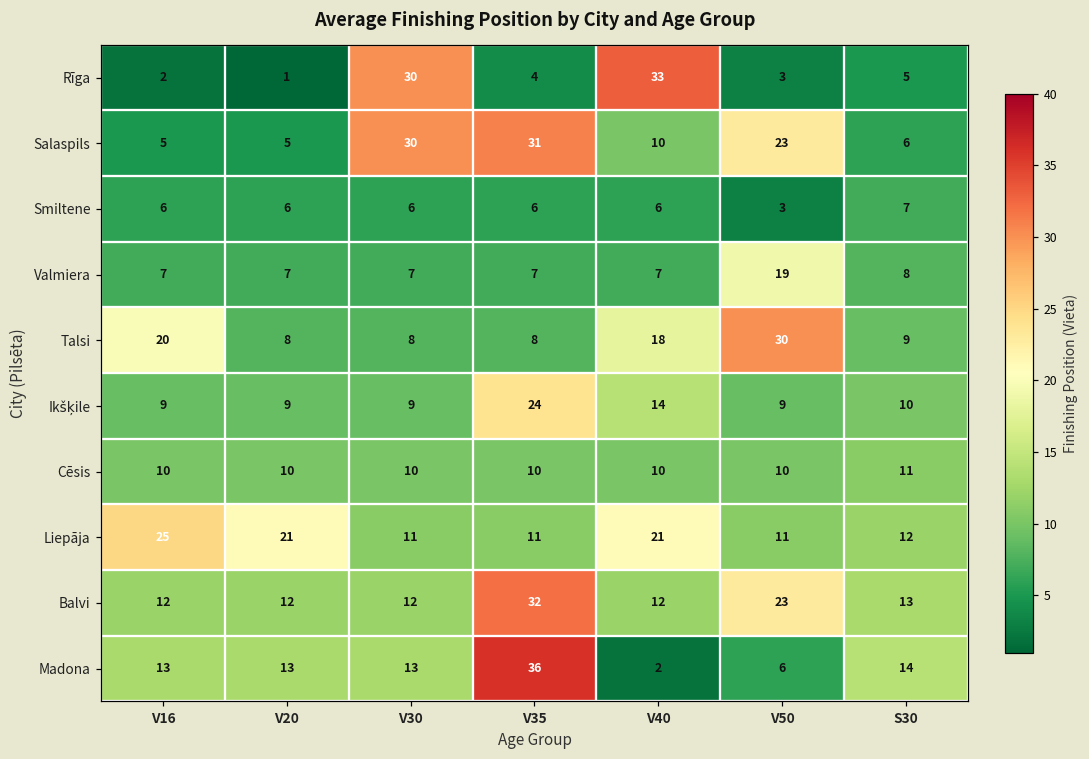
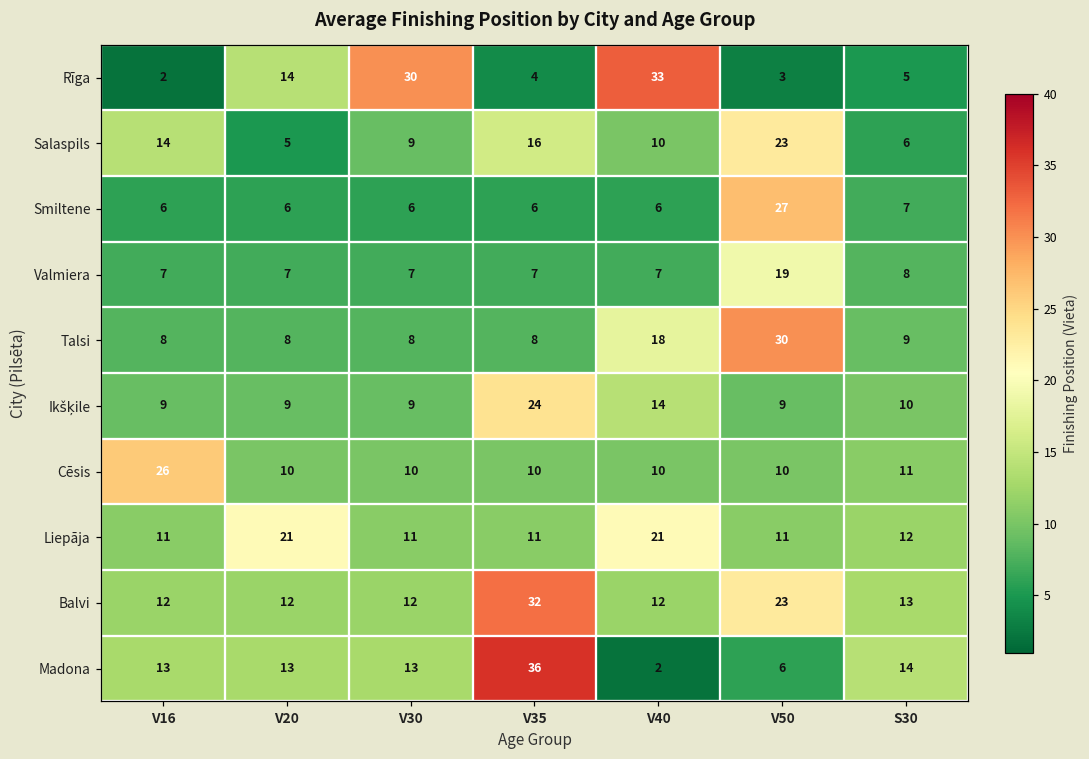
Rīga, V20: 1 -> 14
Salaspils, V16: 5 -> 14
Salaspils, V30: 30 -> 9
Salaspils, V35: 31 -> 16
Smiltene, V50: 3 -> 27
Talsi, V16: 20 -> 8
Cēsis, V16: 10 -> 26
Liepāja, V16: 25 -> 11
